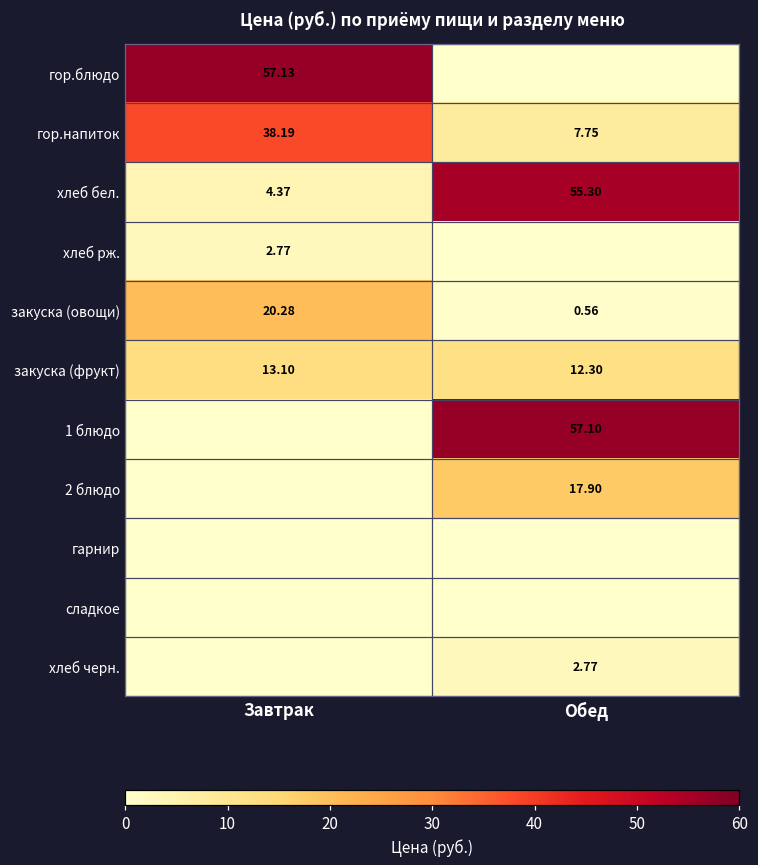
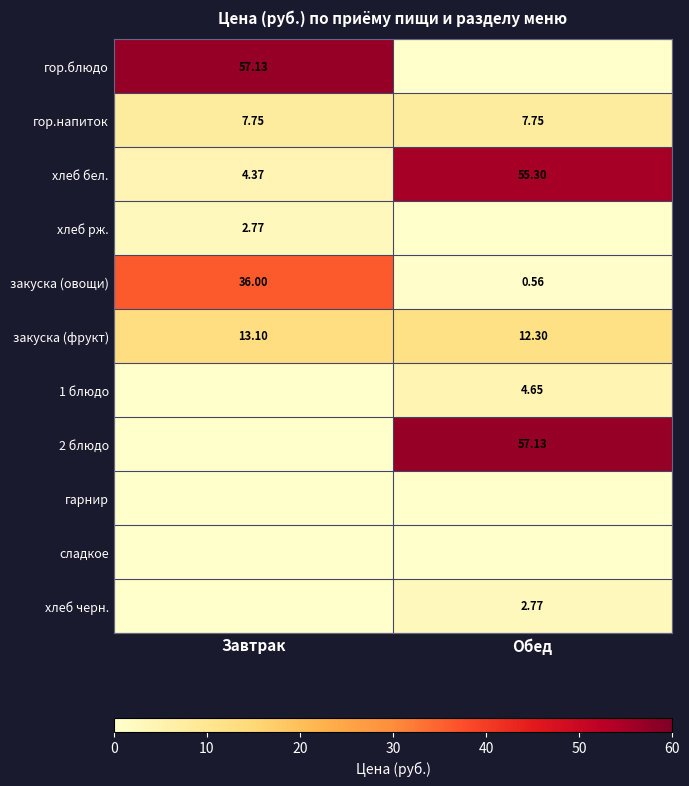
гор.напиток, Завтрак: 38.19 -> 7.75
закуска (овощи), Завтрак: 20.28 -> 36.00
1 блюдо, Обед: 57.10 -> 4.65
2 блюдо, Обед: 17.90 -> 57.13
